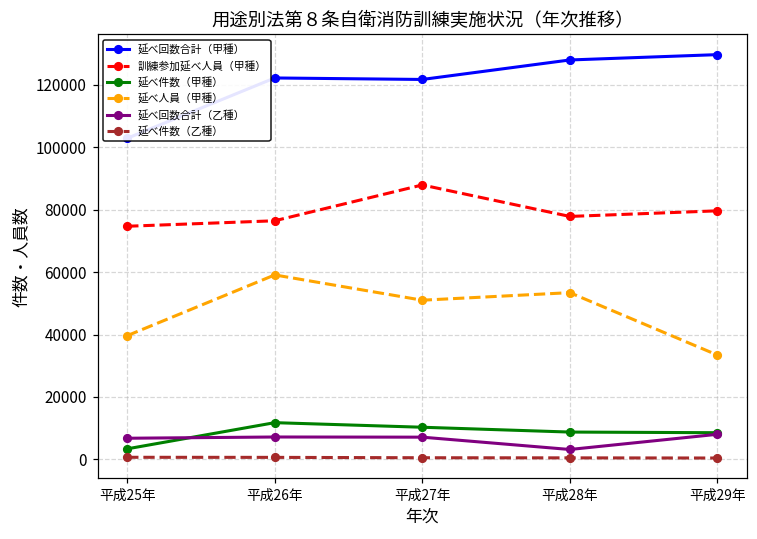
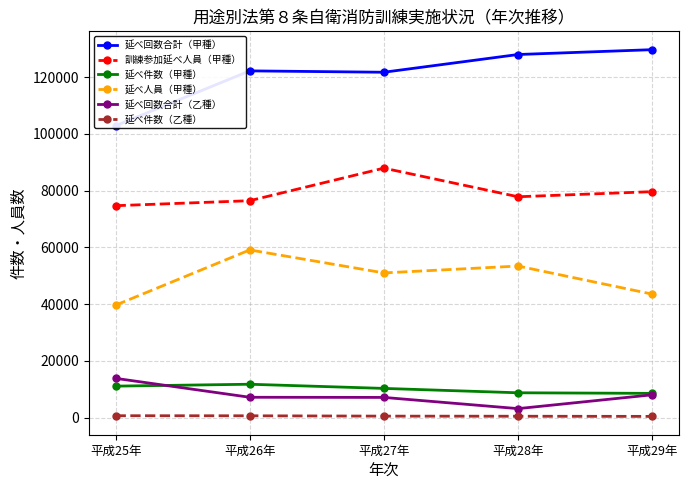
延べ件数（甲種）, 平成25年: 3000 -> 11000
延べ回数合計（乙種）, 平成25年: 7000 -> 14000
延べ人員（甲種）, 平成29年: 33000 -> 44000
